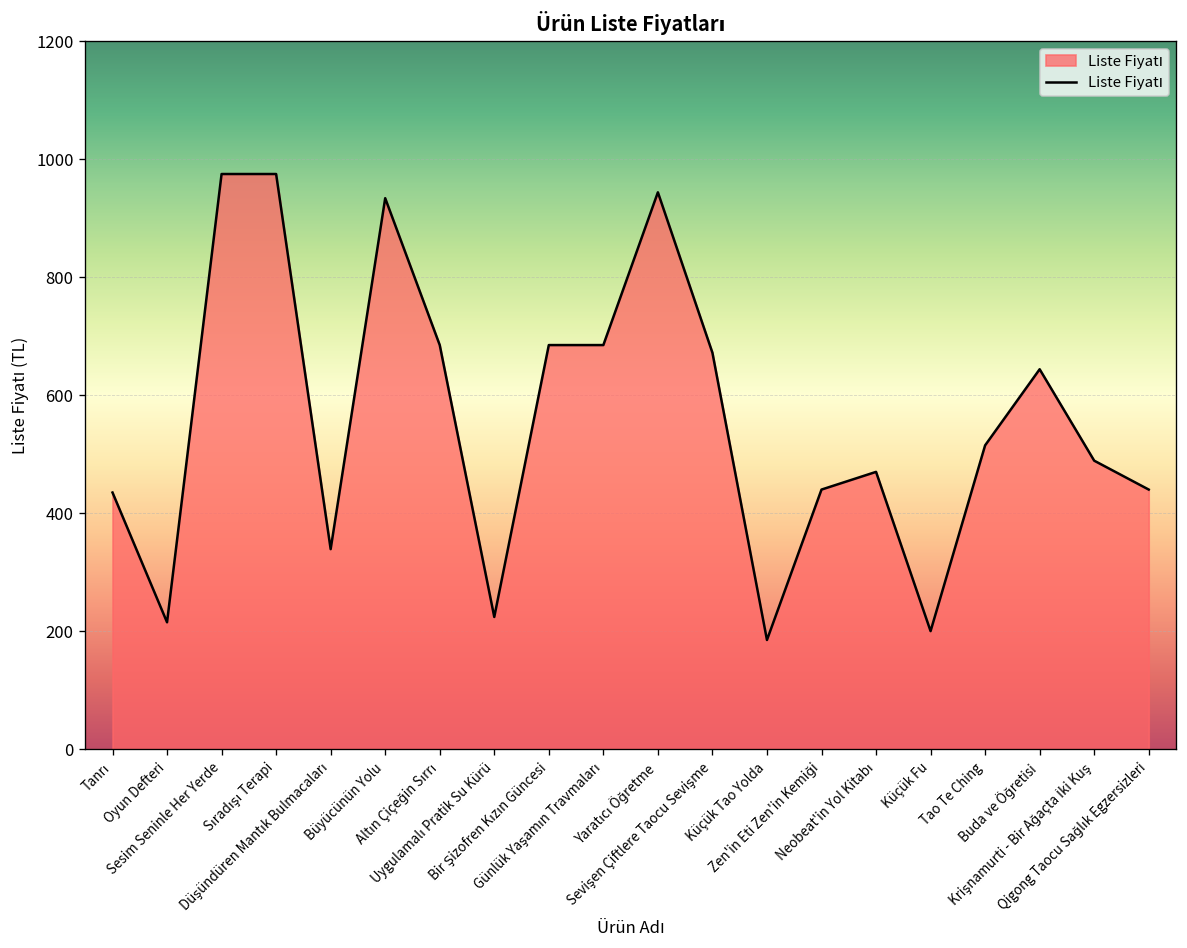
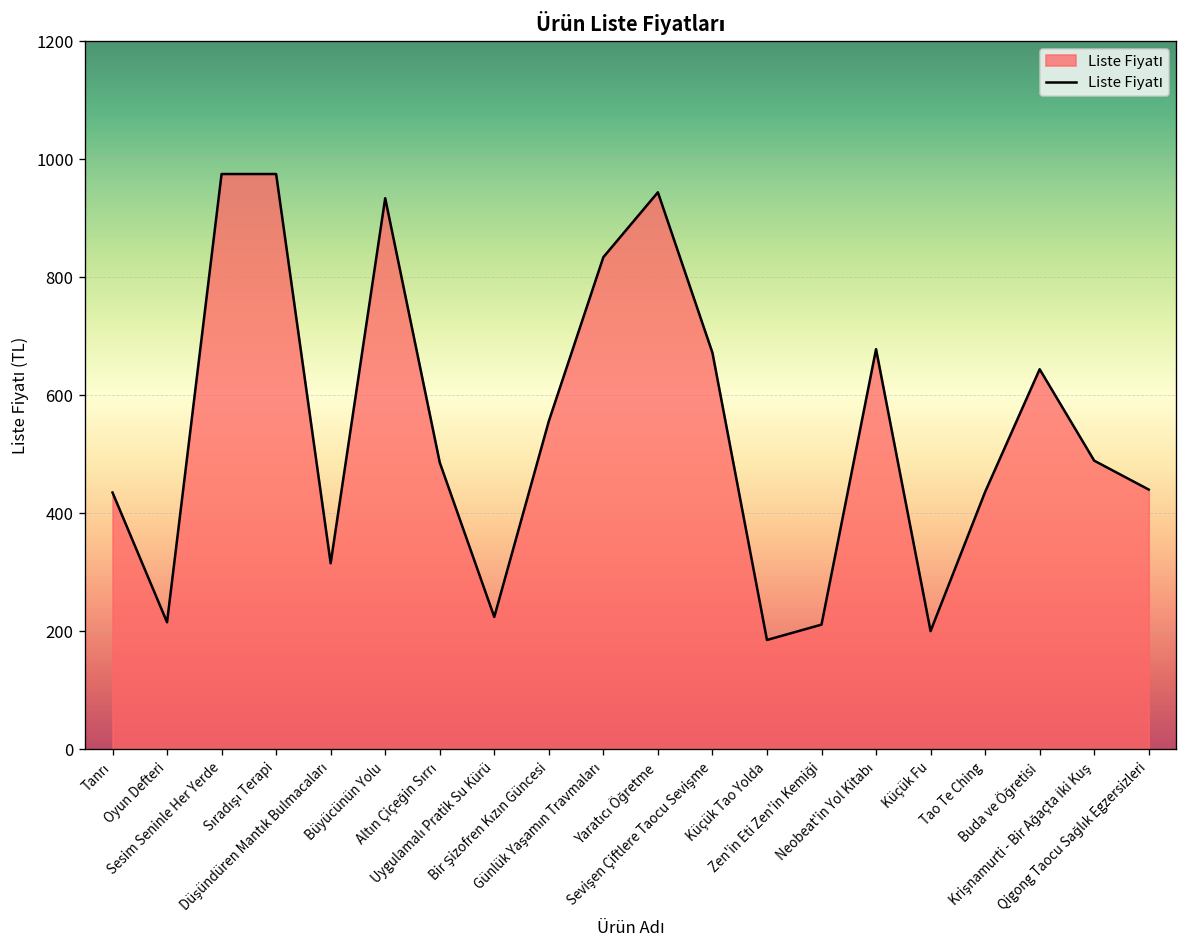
Düşündüren Mantık Bulmacaları: 340 -> 320
Altın Çiçeğin Sırrı: 690 -> 490
Bir Şizofren Kızın Güncesi: 690 -> 560
Günlük Yaşamın Travmaları: 690 -> 830
Zen'in Eti Zen'in Kemiği: 440 -> 210
Neobeat'in Yol Kitabı: 470 -> 680
Tao Te Ching: 520 -> 440
